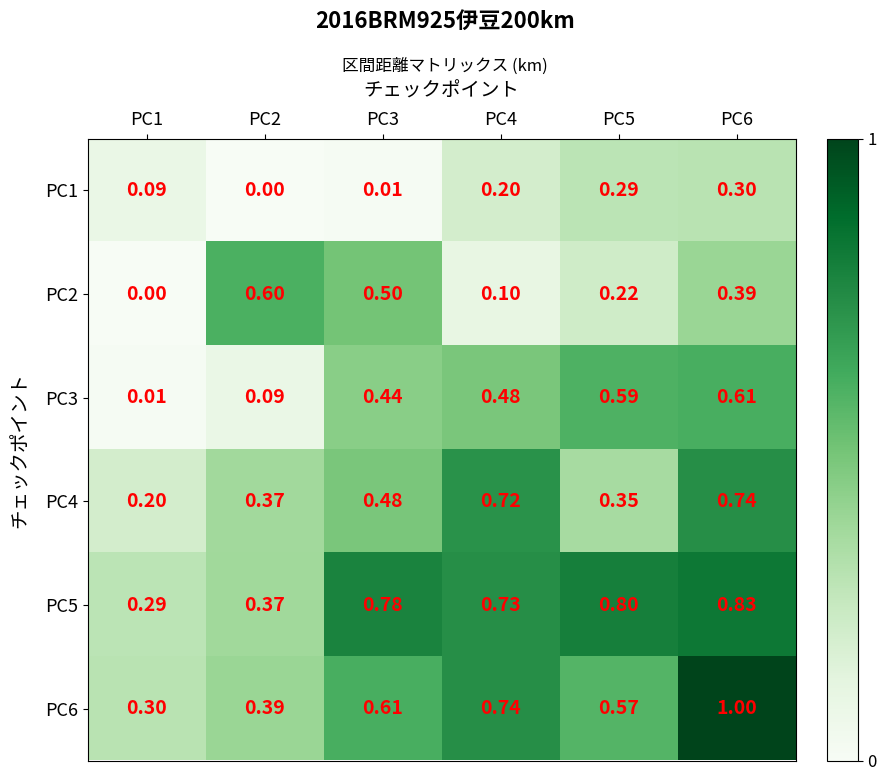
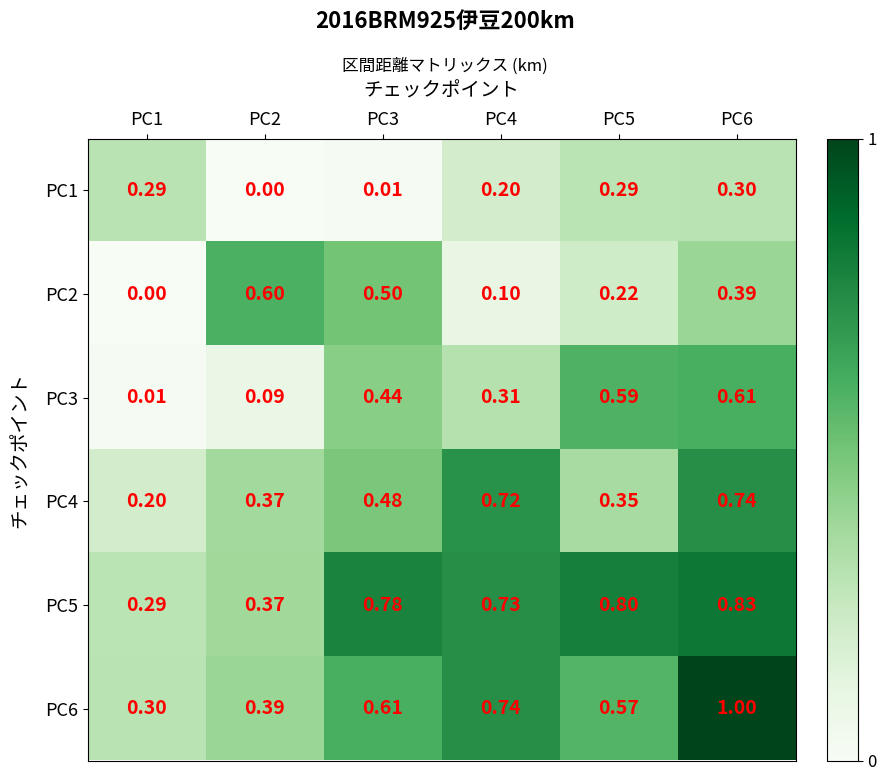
PC1, PC1: 0.09 -> 0.29
PC3, PC4: 0.48 -> 0.31
